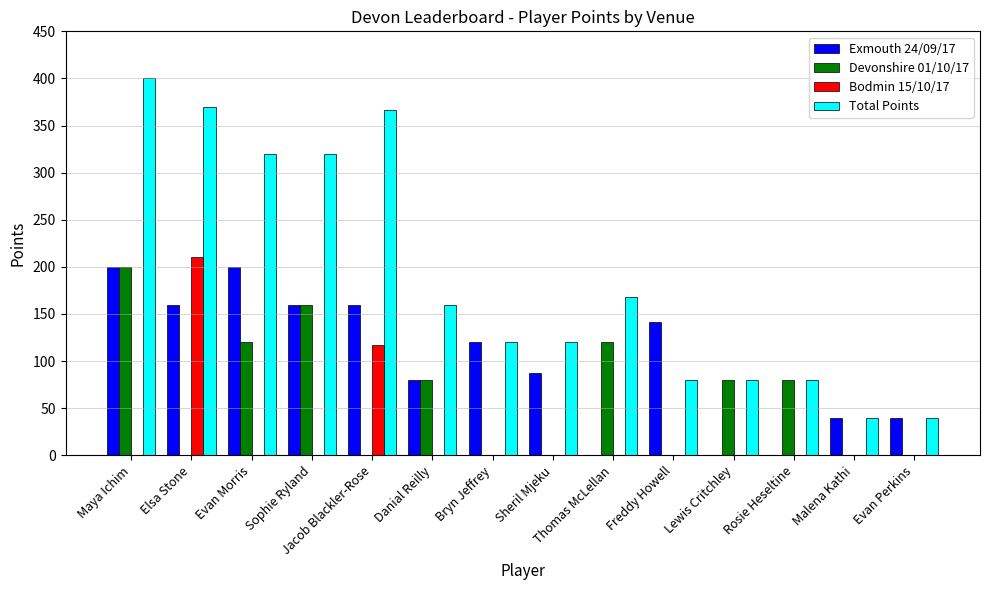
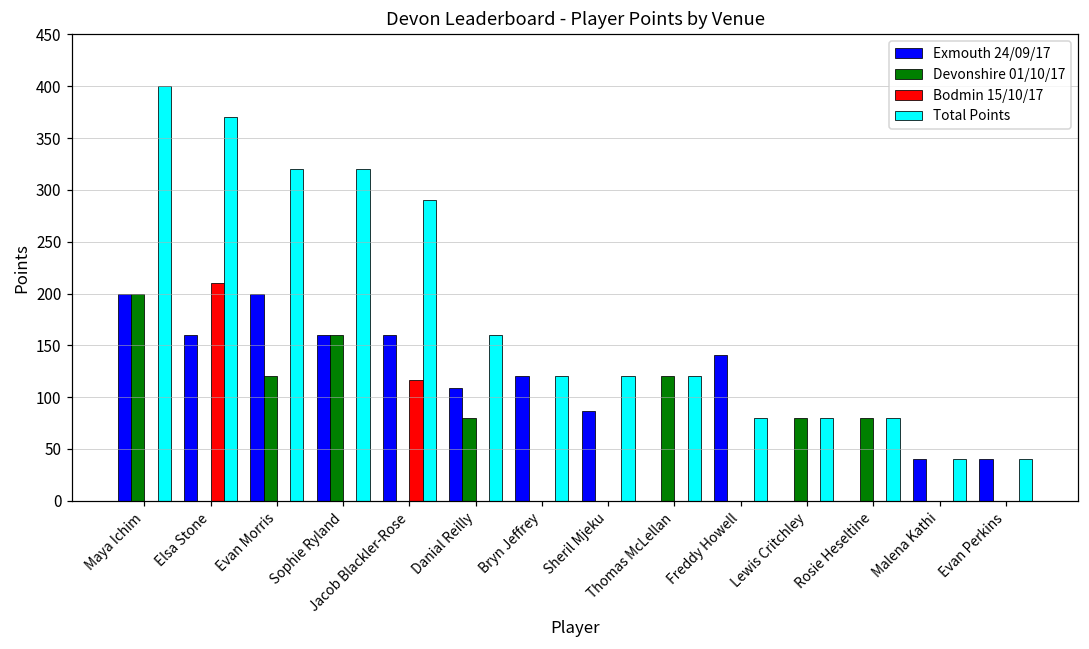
Total Points, Jacob Blackler-Rose: 370 -> 290
Exmouth 24/09/17, Danial Reilly: 80 -> 110
Total Points, Thomas McLellan: 170 -> 120
